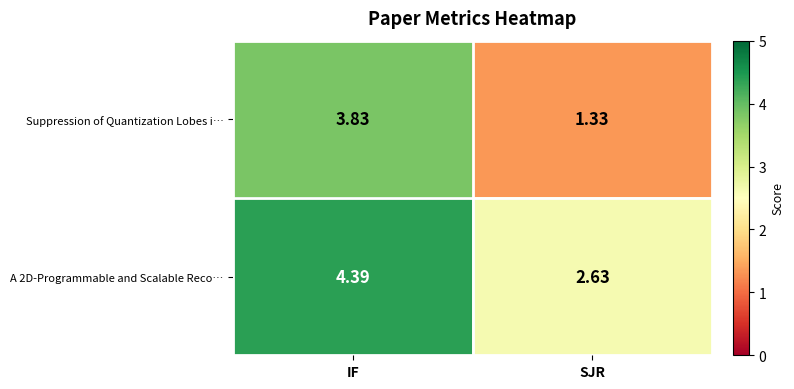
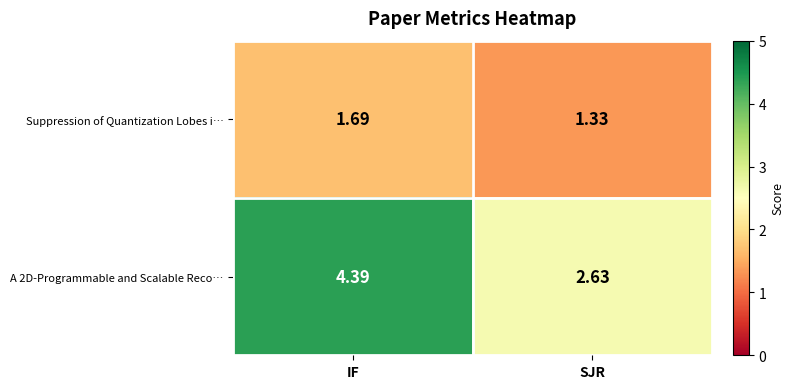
Suppression of Quantization Lobes i…, IF: 3.83 -> 1.69
